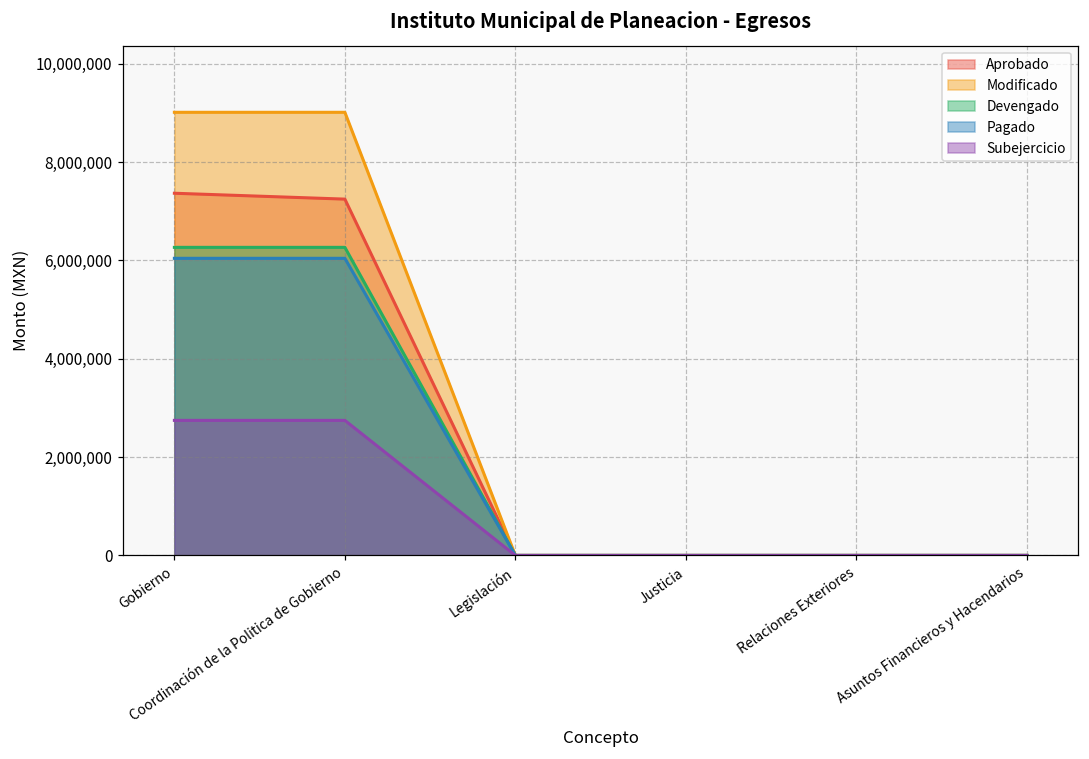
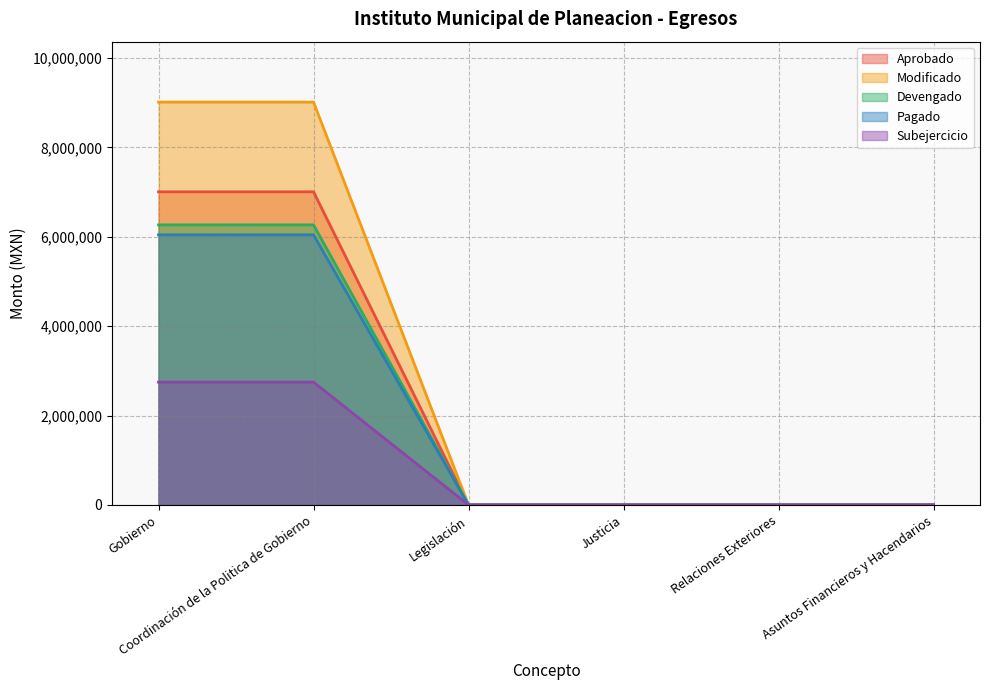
Aprobado, Gobierno: 7,400,000 -> 7,000,000
Aprobado, Coordinación de la Politica de Gobierno: 7,200,000 -> 7,000,000
